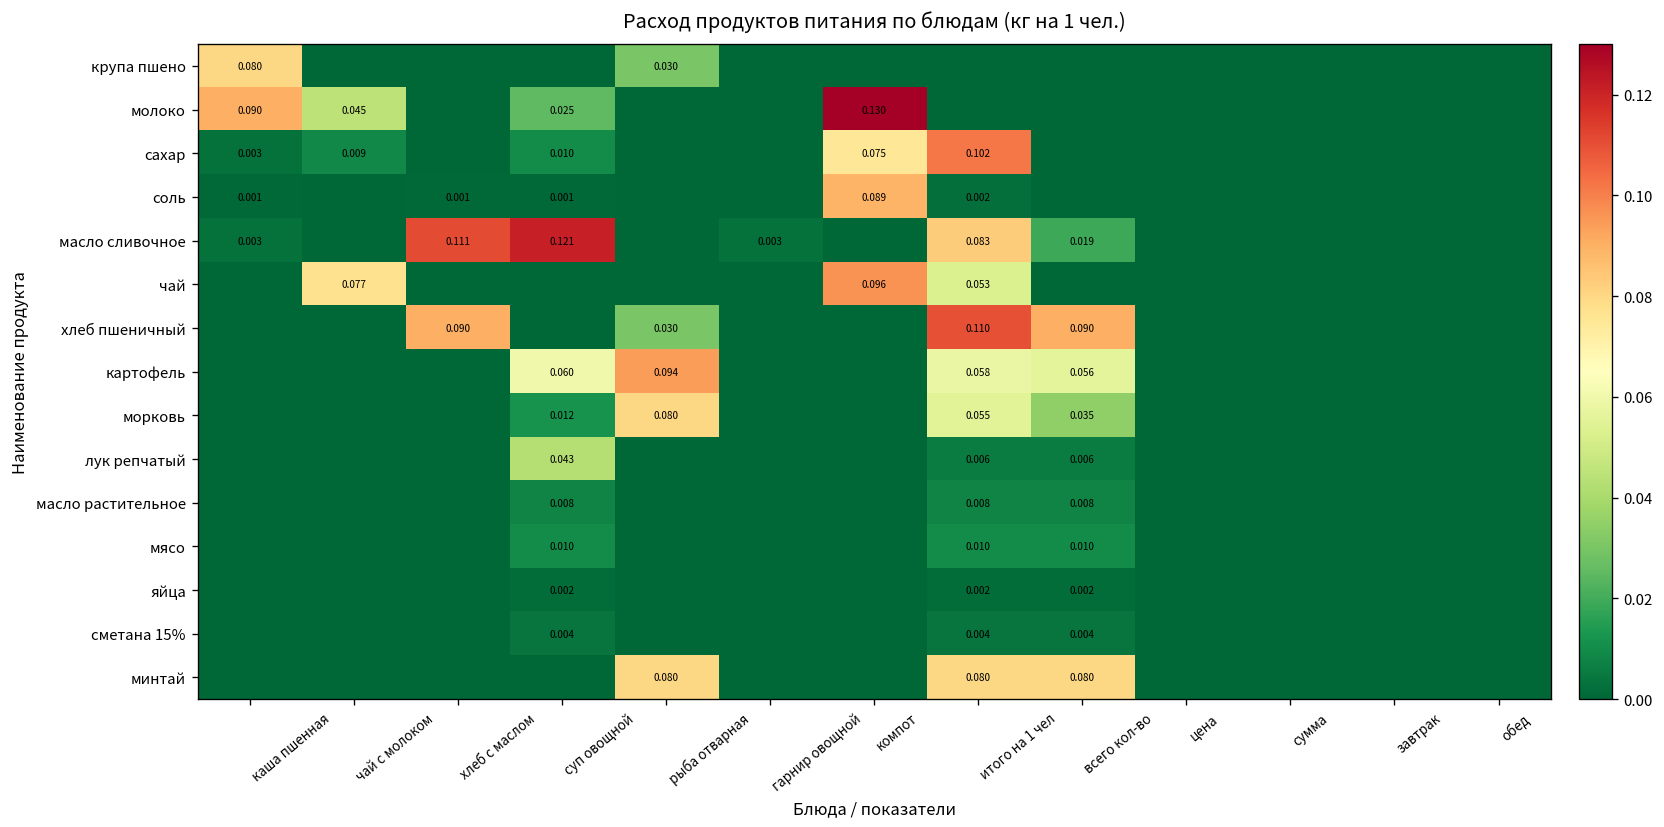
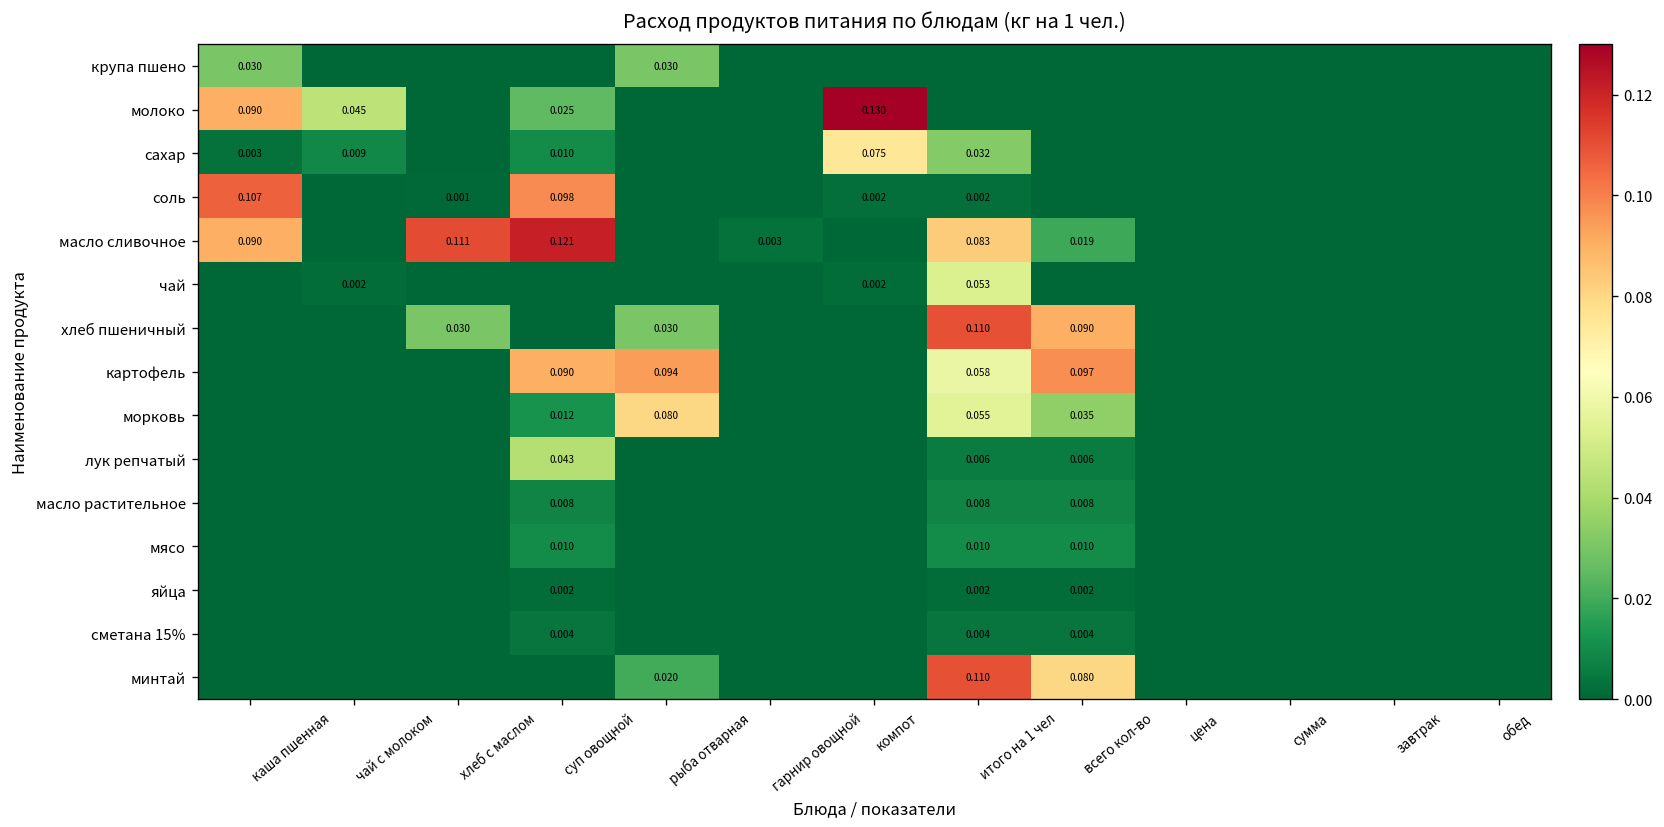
крупа пшено, каша пшенная: 0.080 -> 0.030
сахар, итого на 1 чел: 0.102 -> 0.032
соль, каша пшенная: 0.001 -> 0.107
соль, суп овощной: 0.001 -> 0.098
соль, компот: 0.089 -> 0.002
масло сливочное, каша пшенная: 0.003 -> 0.090
чай, чай с молоком: 0.077 -> 0.002
чай, компот: 0.096 -> 0.002
хлеб пшеничный, хлеб с маслом: 0.090 -> 0.030
картофель, суп овощной: 0.060 -> 0.090
картофель, всего кол-во: 0.056 -> 0.097
минтай, рыба отварная: 0.080 -> 0.020
минтай, итого на 1 чел: 0.080 -> 0.110
